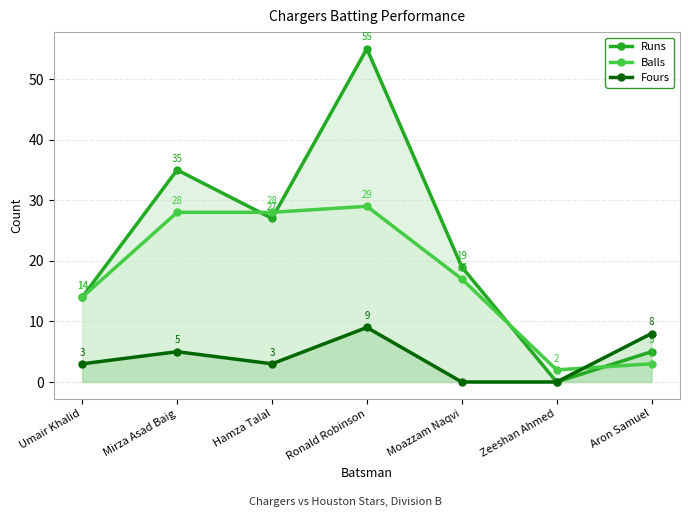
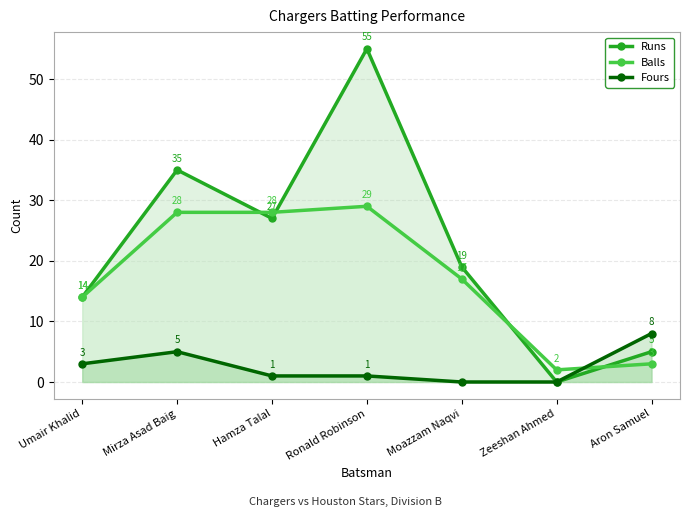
Fours, Hamza Talal: 3 -> 1
Fours, Ronald Robinson: 9 -> 1
